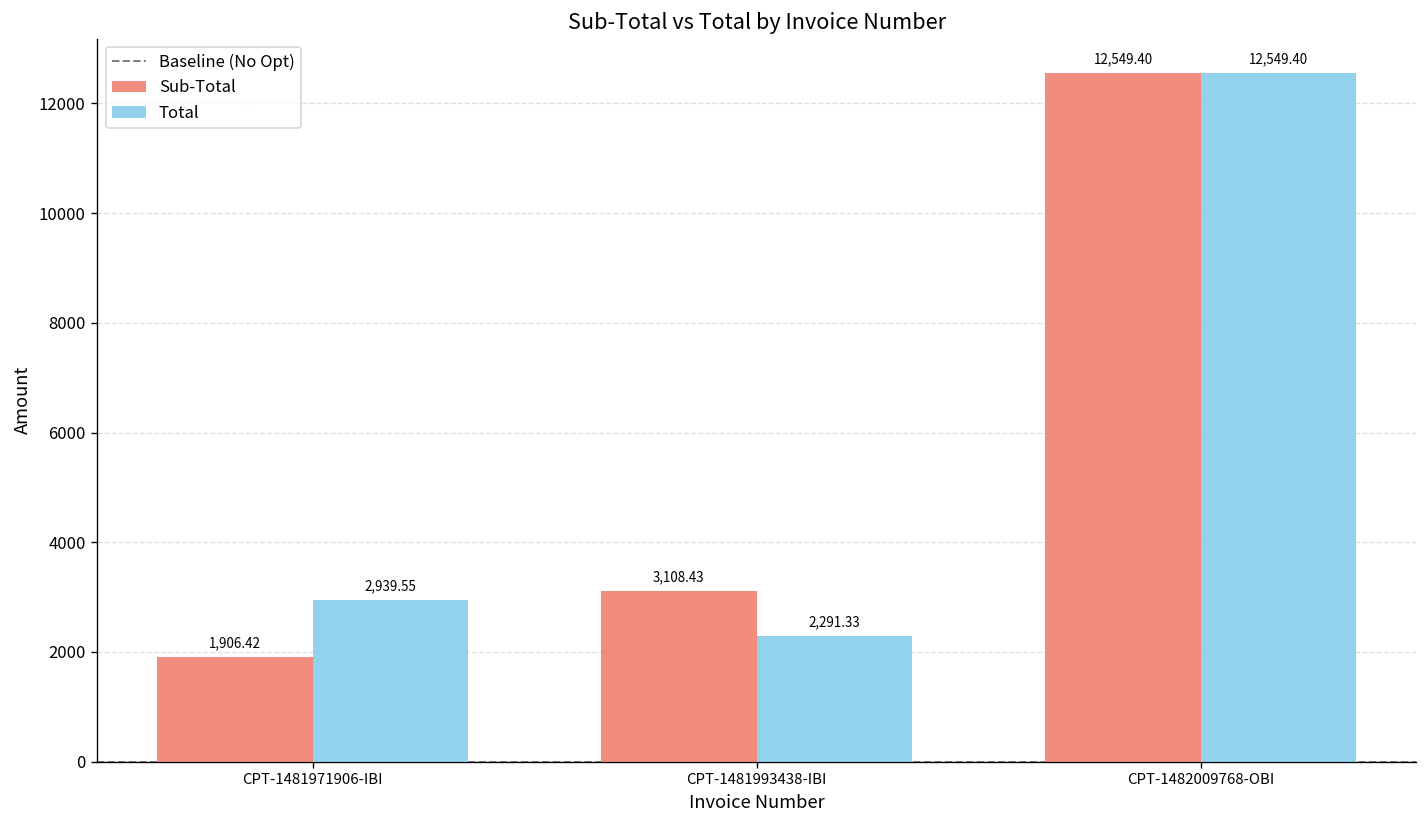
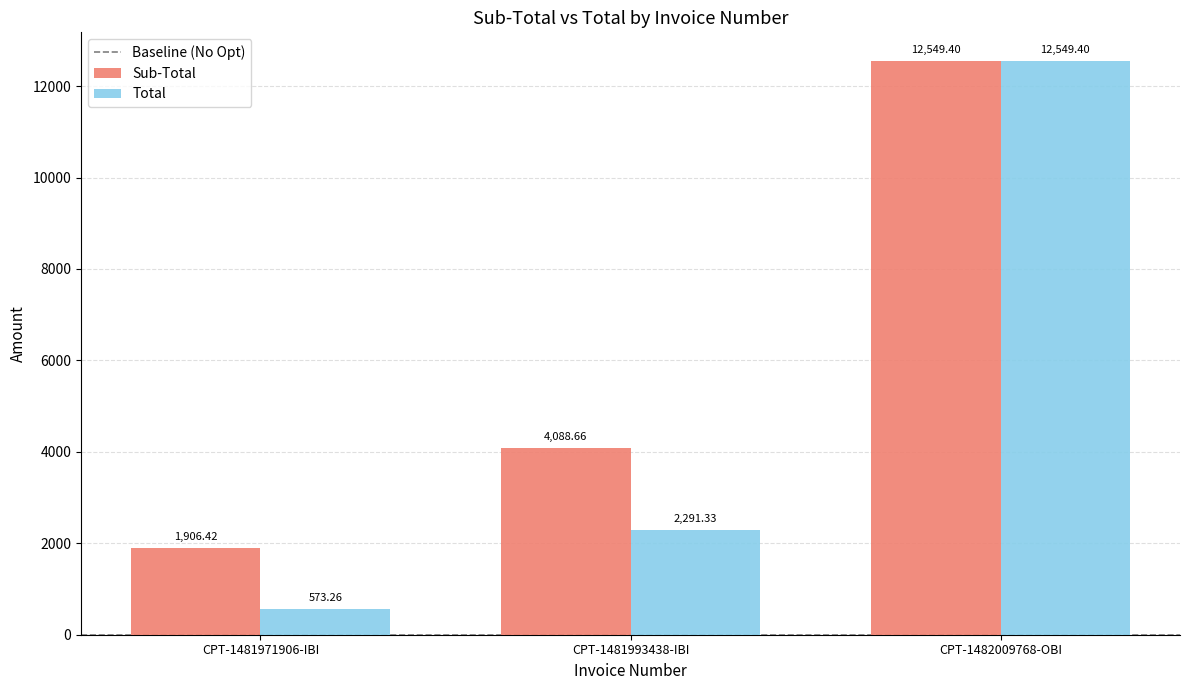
Total, CPT-1481971906-IBI: 2,939.55 -> 573.26
Sub-Total, CPT-1481993438-IBI: 3,108.43 -> 4,088.66
